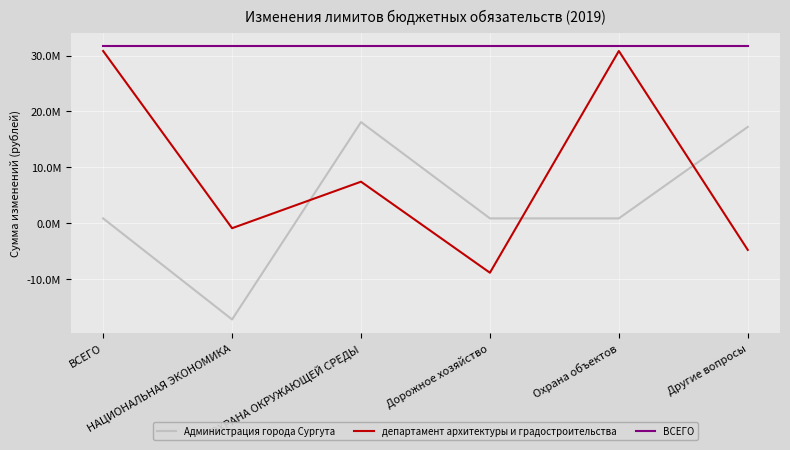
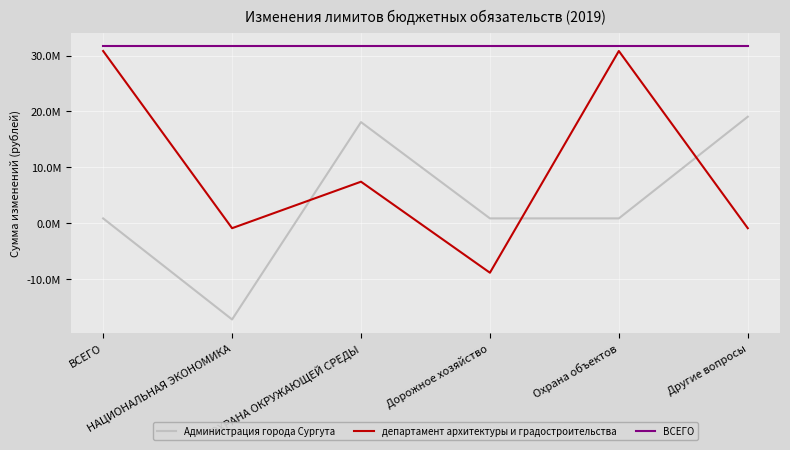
Администрация города Сургута, Другие вопросы: 17000000 -> 19000000
департамент архитектуры и градостроительства, Другие вопросы: -5000000 -> -1000000
